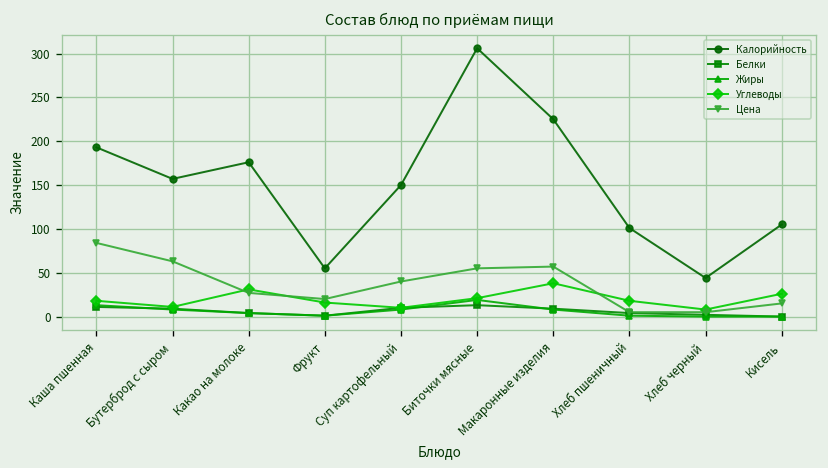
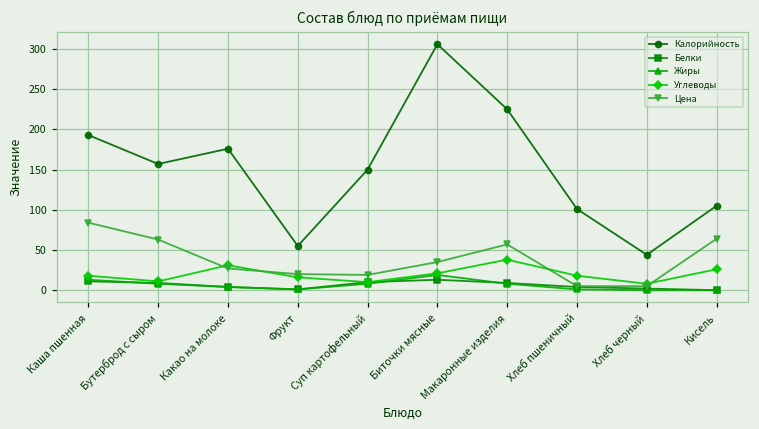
Цена, Суп картофельный: 40 -> 20
Цена, Биточки мясные: 60 -> 40
Цена, Кисель: 20 -> 60
